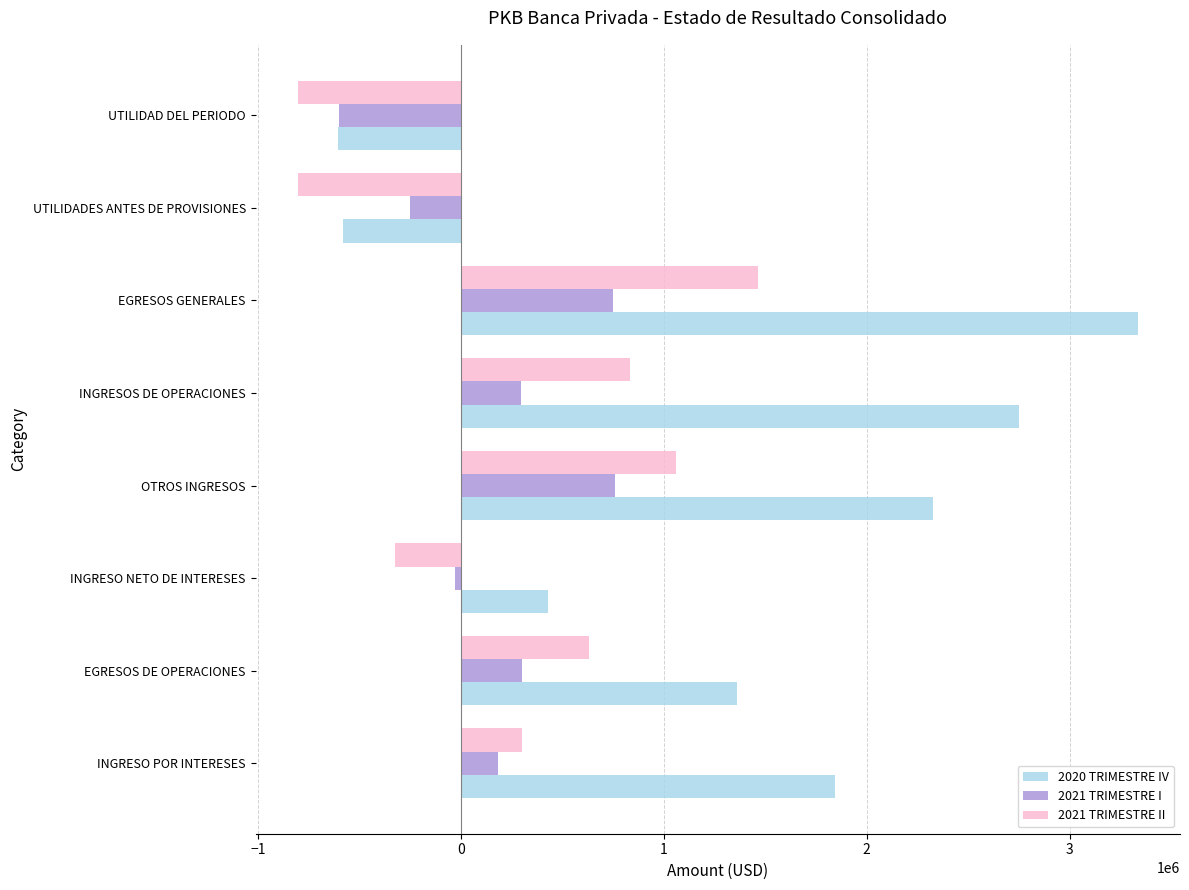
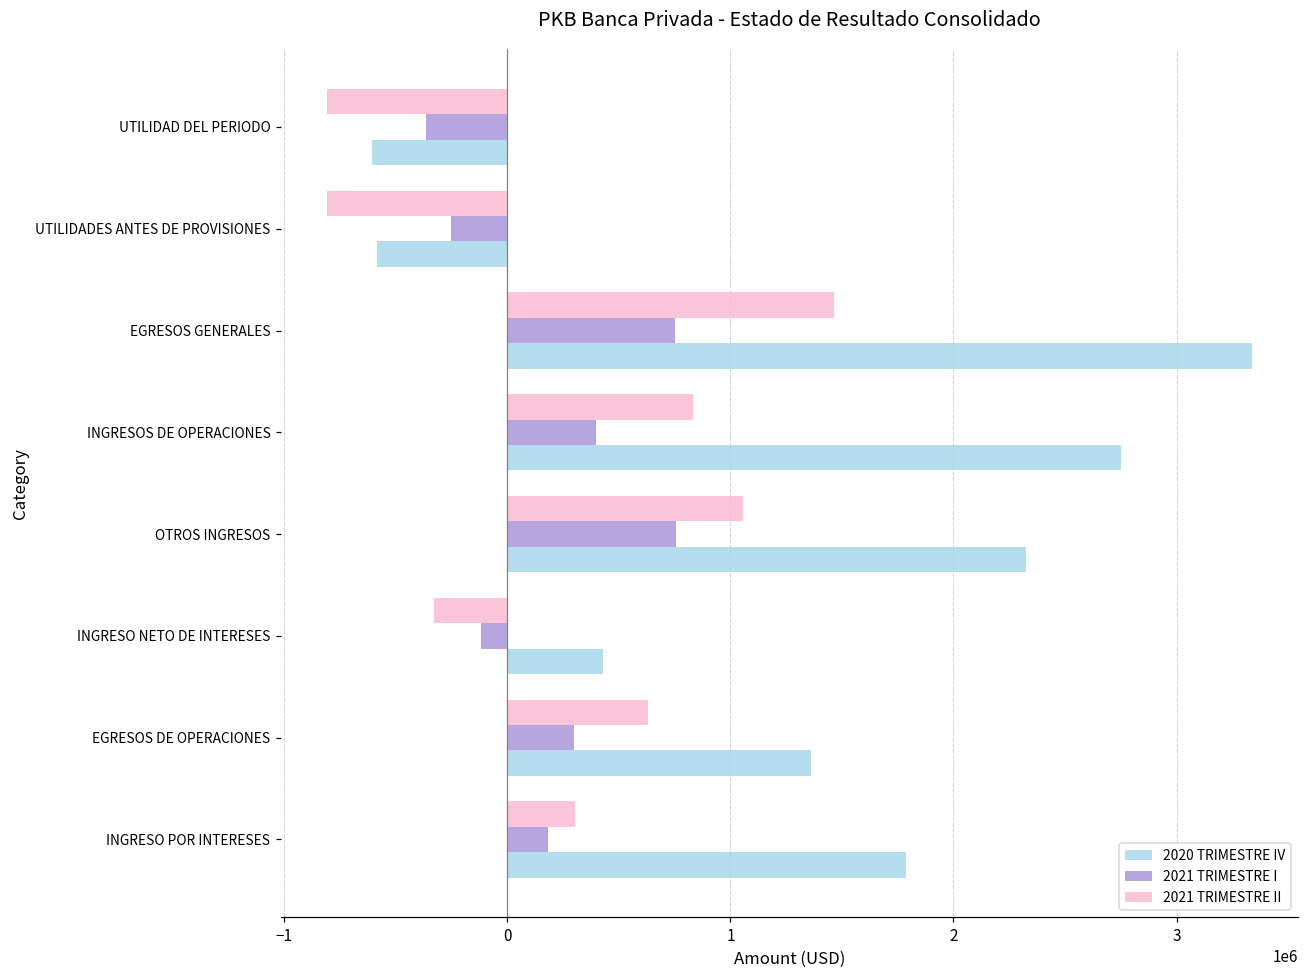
2021 TRIMESTRE I, UTILIDAD DEL PERIODO: -600000 -> -360000
2021 TRIMESTRE I, INGRESOS DE OPERACIONES: 300000 -> 400000
2021 TRIMESTRE I, INGRESO NETO DE INTERESES: -30000 -> -120000
2020 TRIMESTRE IV, INGRESO POR INTERESES: 1840000 -> 1790000
